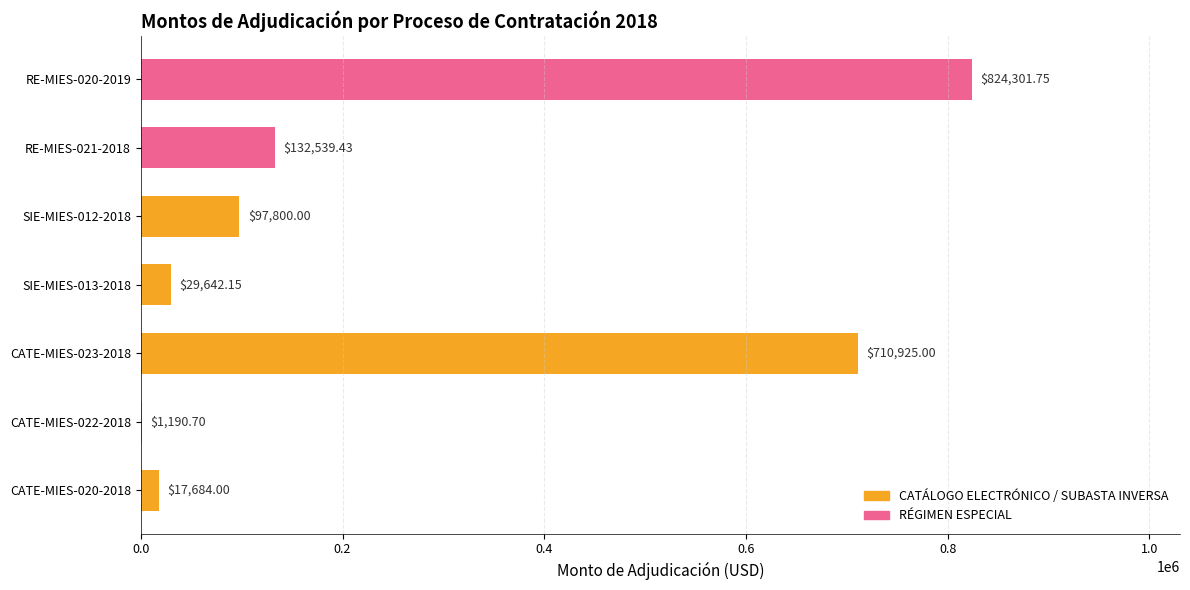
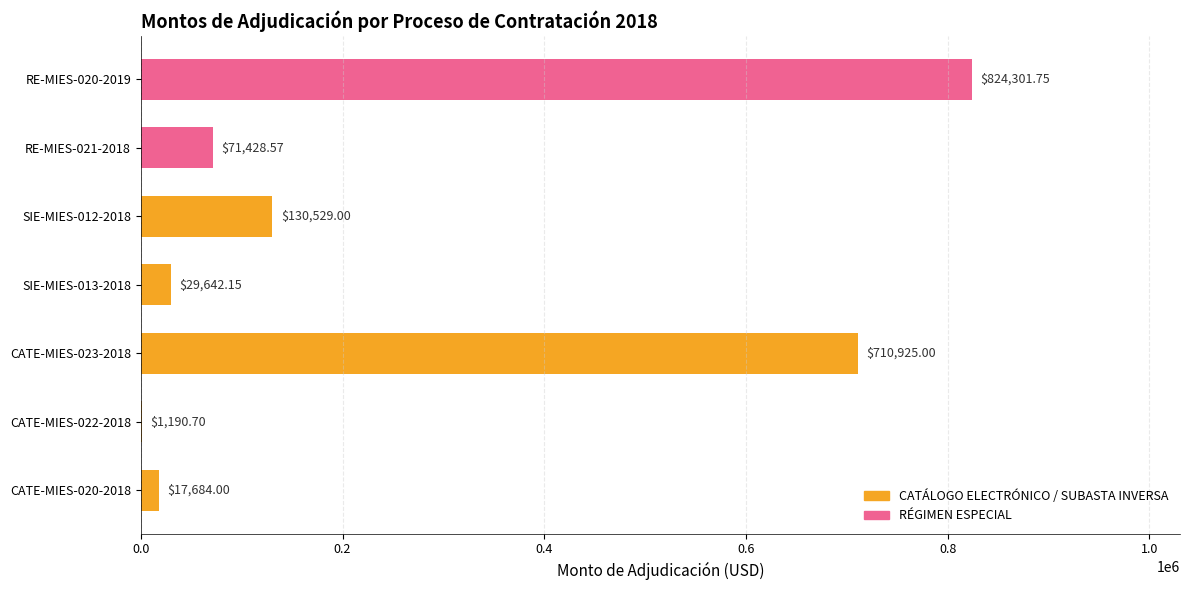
RE-MIES-021-2018: $132,539.43 -> $71,428.57
SIE-MIES-012-2018: $97,800.00 -> $130,529.00
